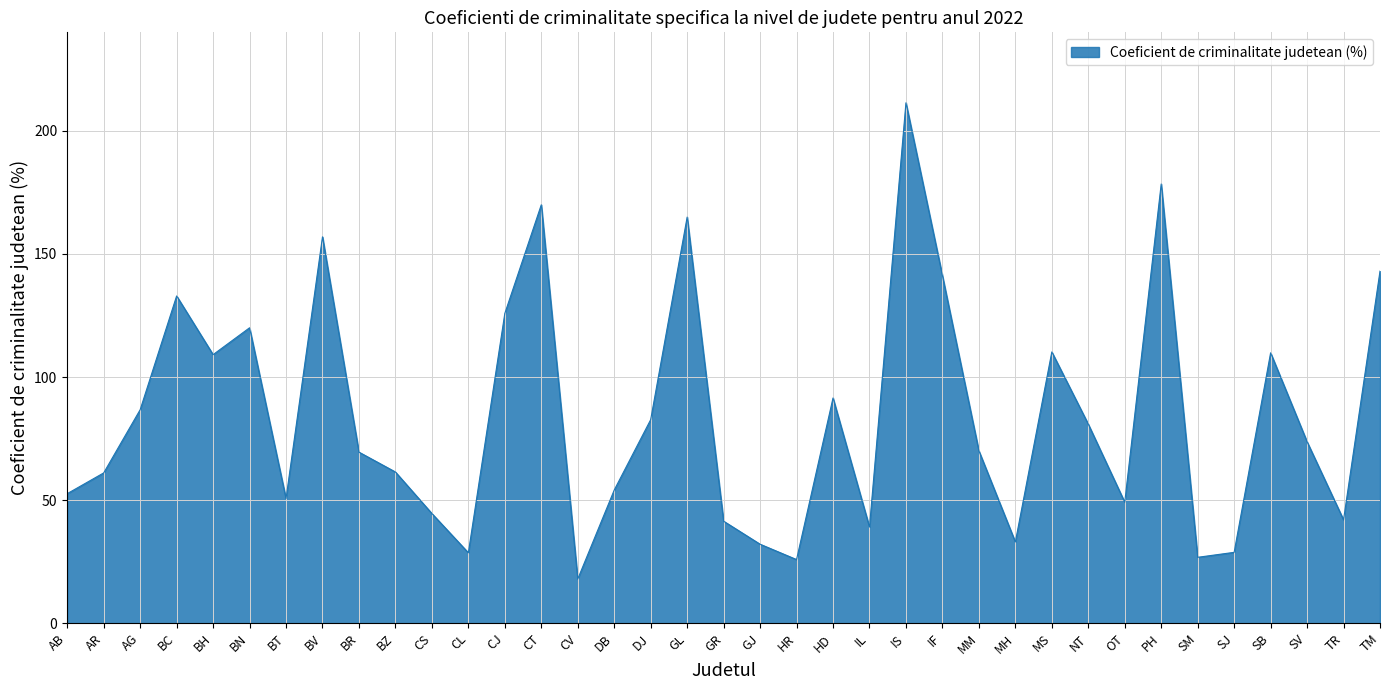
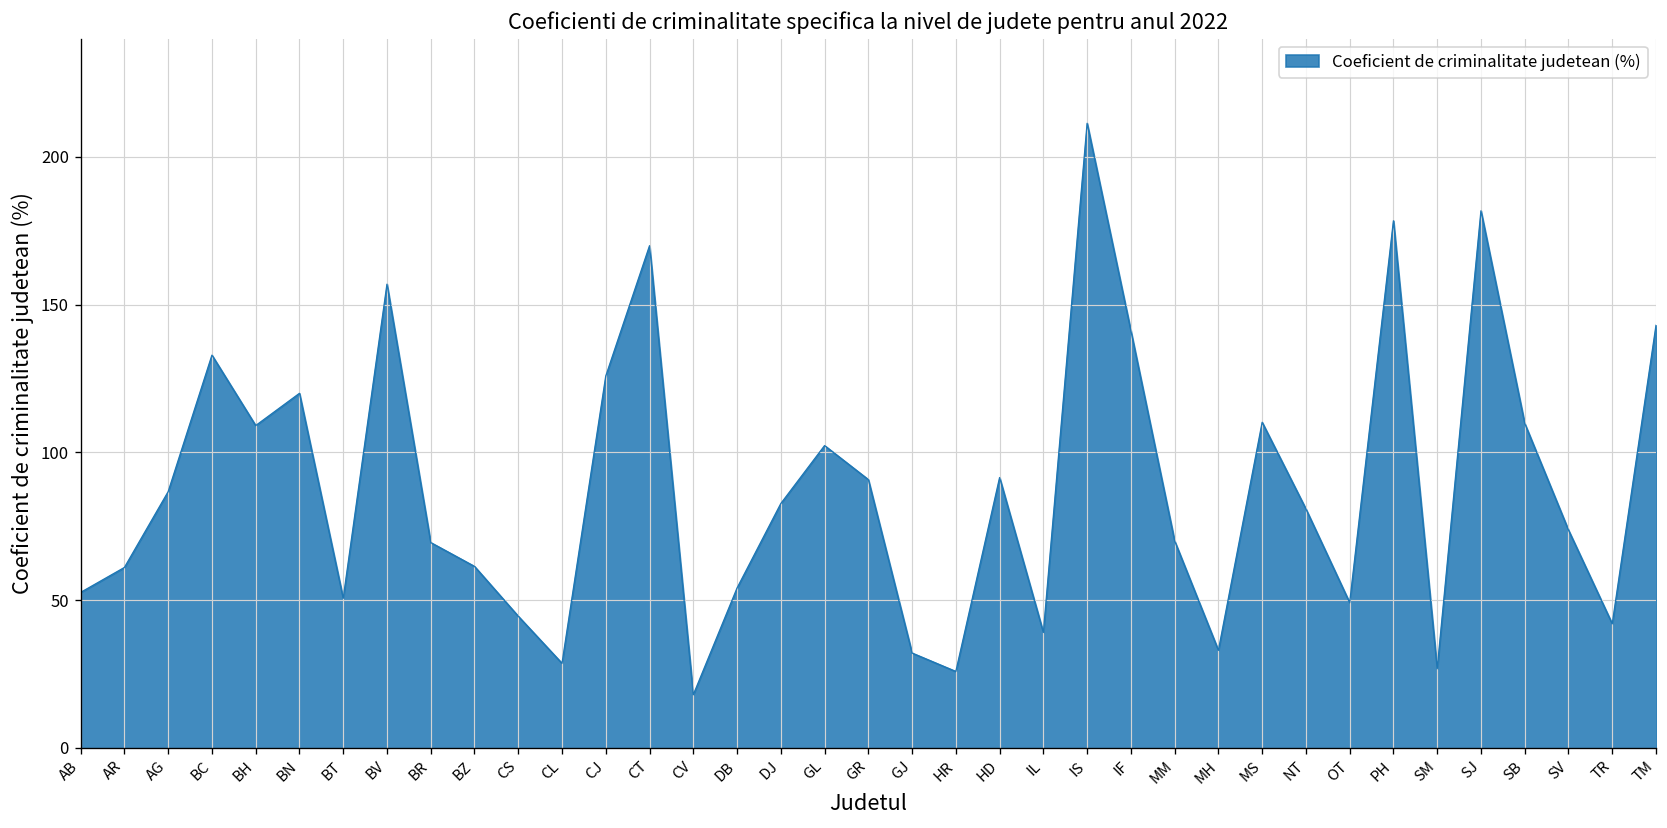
GL: 165 -> 102
GR: 41 -> 91
SJ: 29 -> 182
